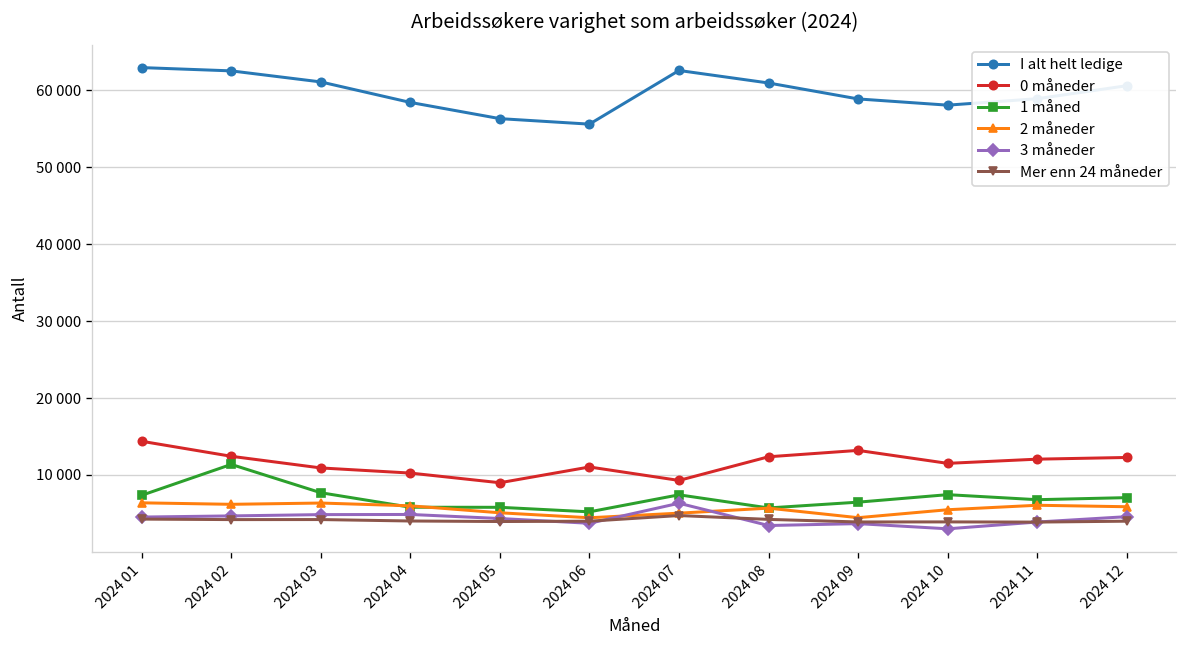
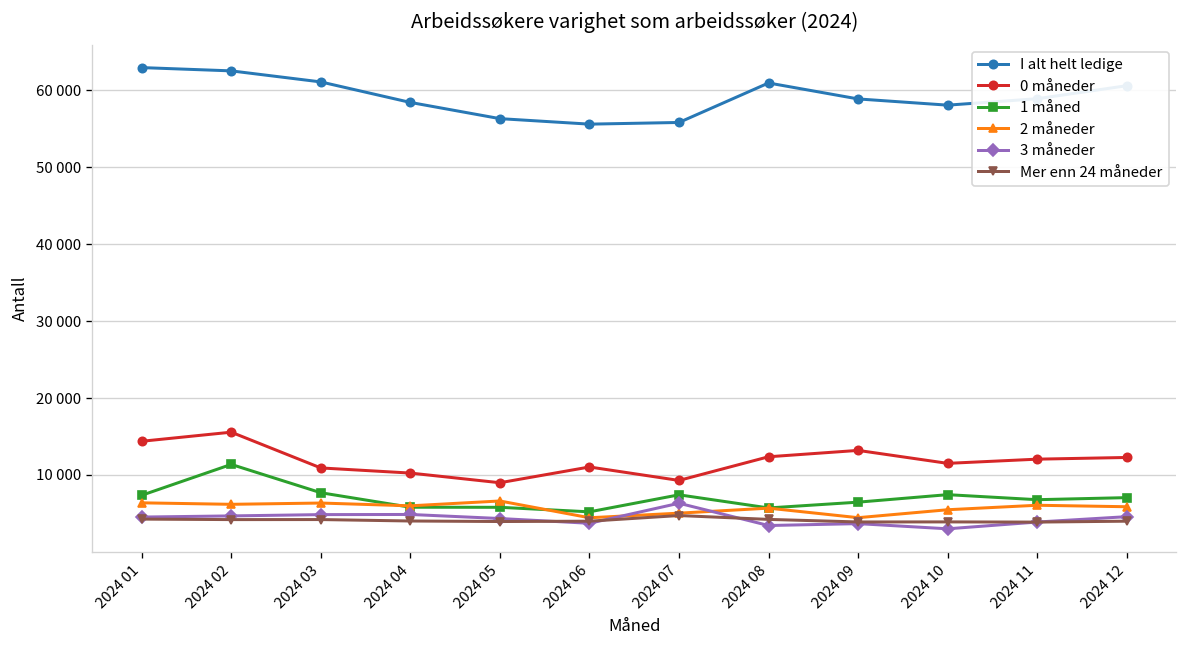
0 måneder, 2024 02: 12000 -> 16000
2 måneder, 2024 05: 5000 -> 7000
I alt helt ledige, 2024 07: 63000 -> 56000
